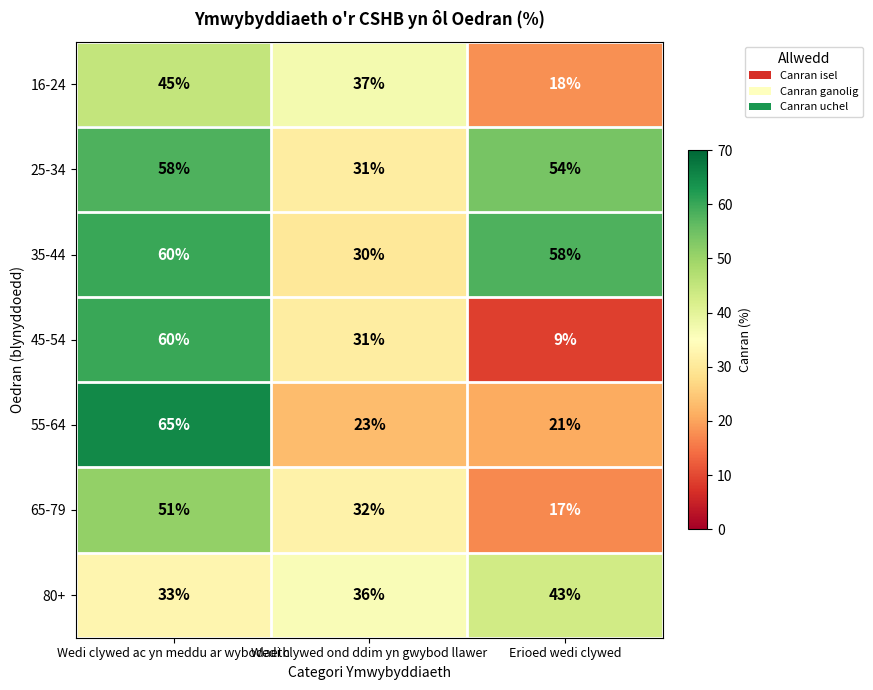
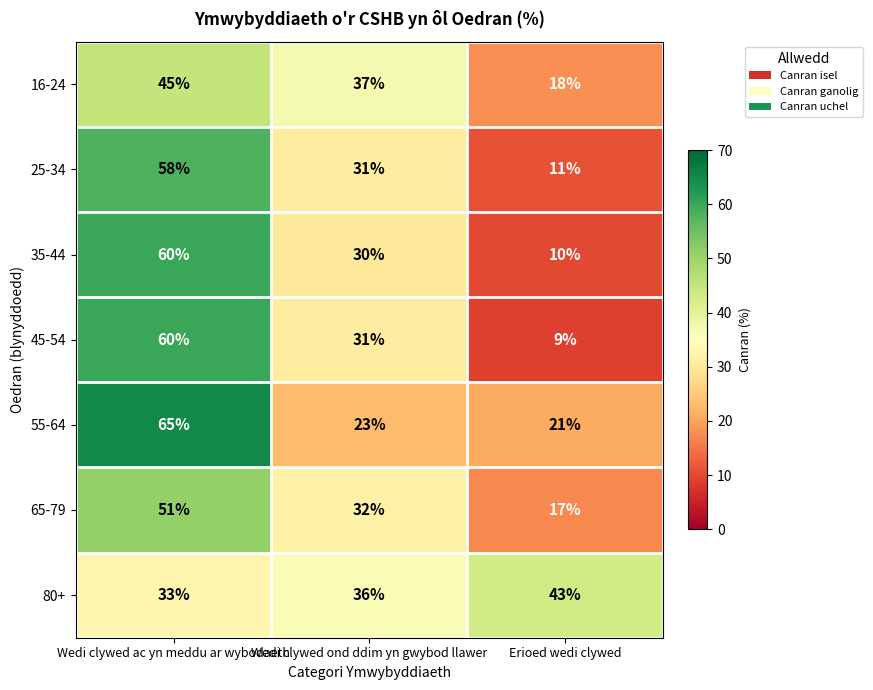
25-34, Erioed wedi clywed: 54% -> 11%
35-44, Erioed wedi clywed: 58% -> 10%
